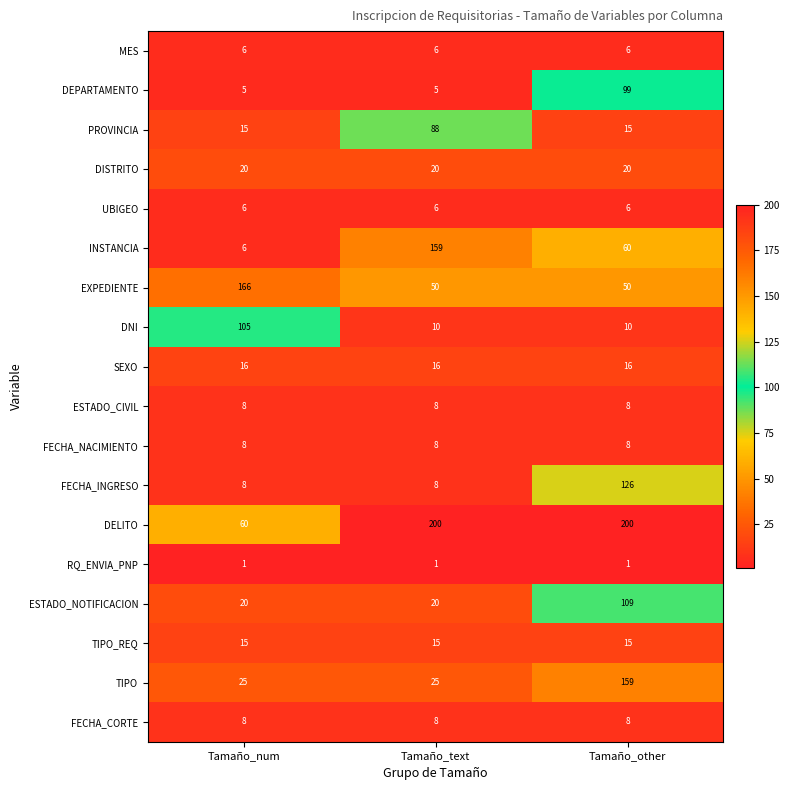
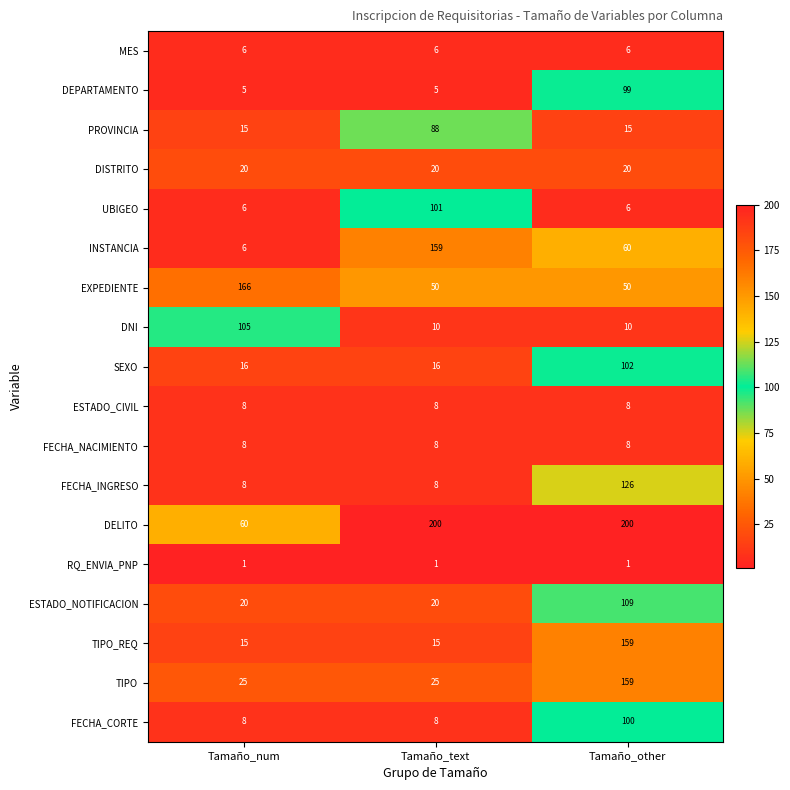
UBIGEO, Tamaño_text: 6 -> 101
SEXO, Tamaño_other: 16 -> 102
TIPO_REQ, Tamaño_other: 15 -> 159
FECHA_CORTE, Tamaño_other: 8 -> 100
